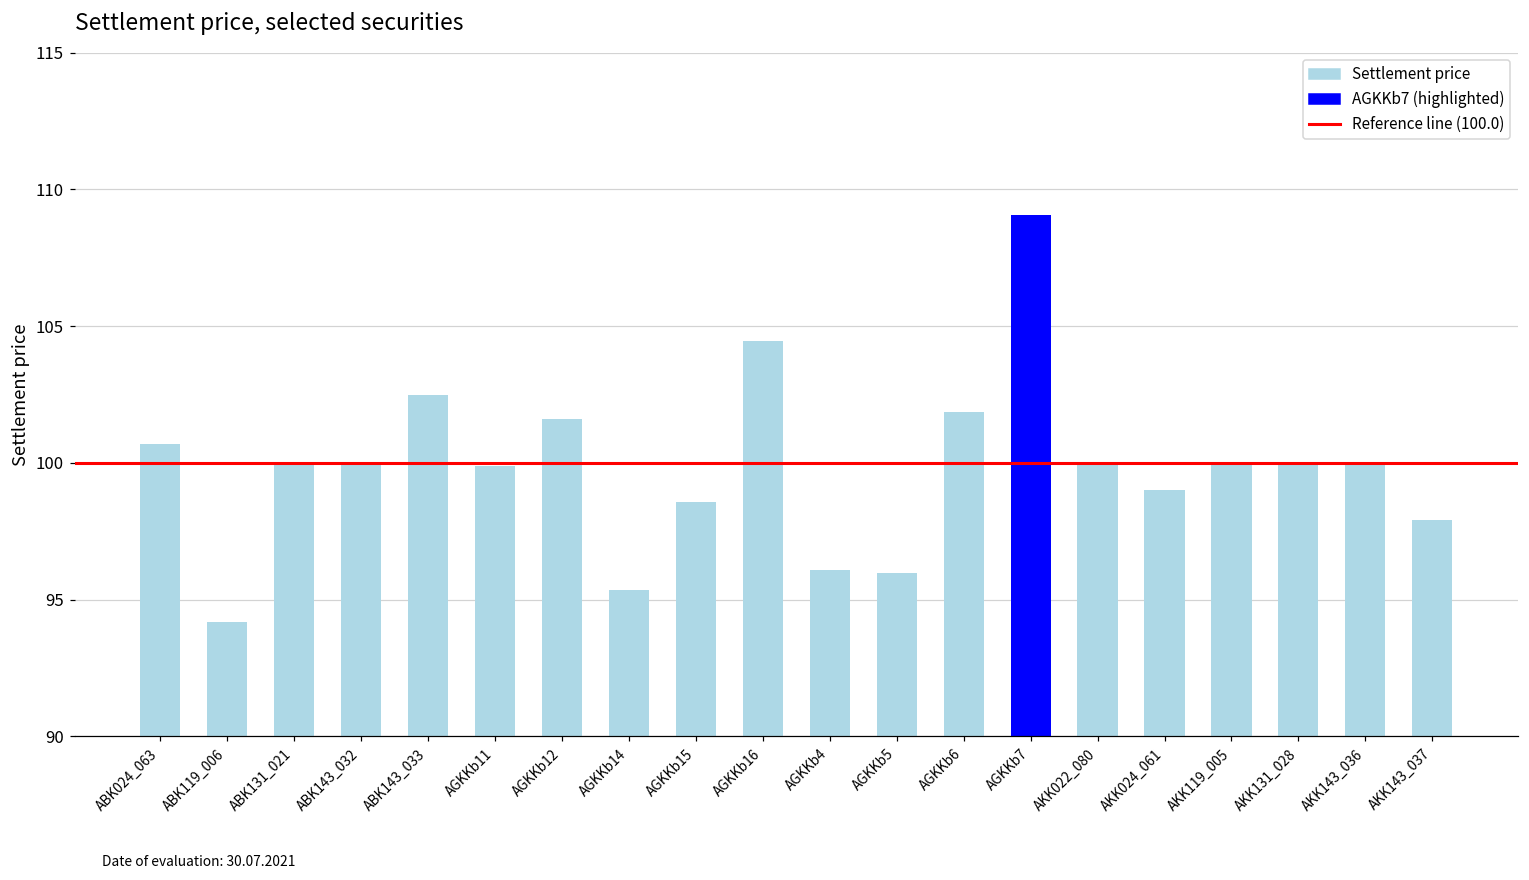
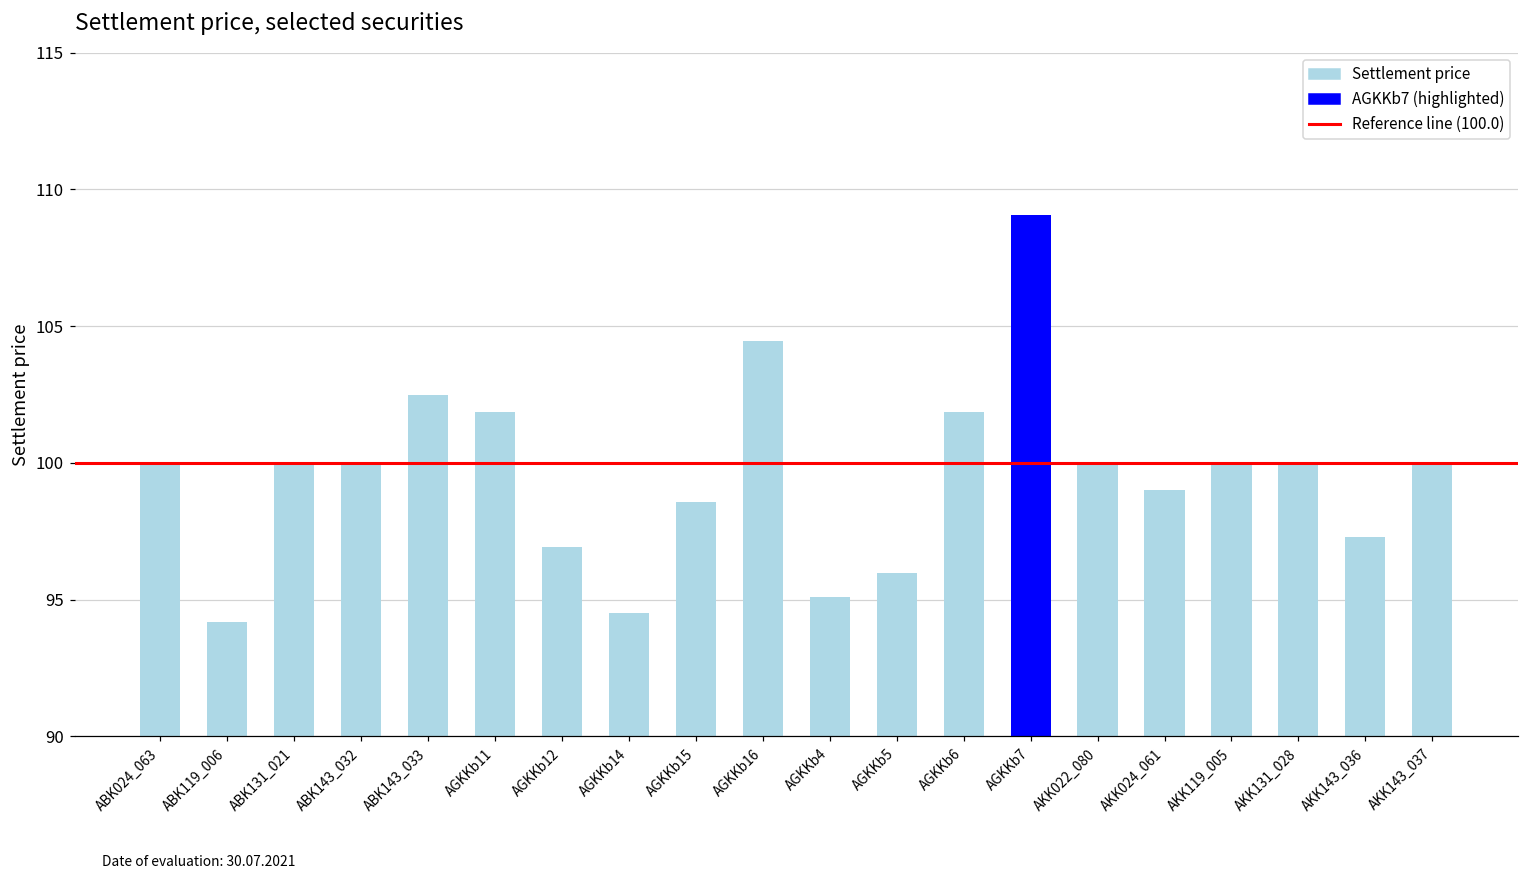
ABK024_063: 100.7 -> 100.0
AGKKb11: 99.9 -> 101.9
AGKKb12: 101.6 -> 96.9
AGKKb14: 95.3 -> 94.5
AGKKb4: 96.1 -> 95.1
AKK143_036: 100.0 -> 97.3
AKK143_037: 97.9 -> 100.0
